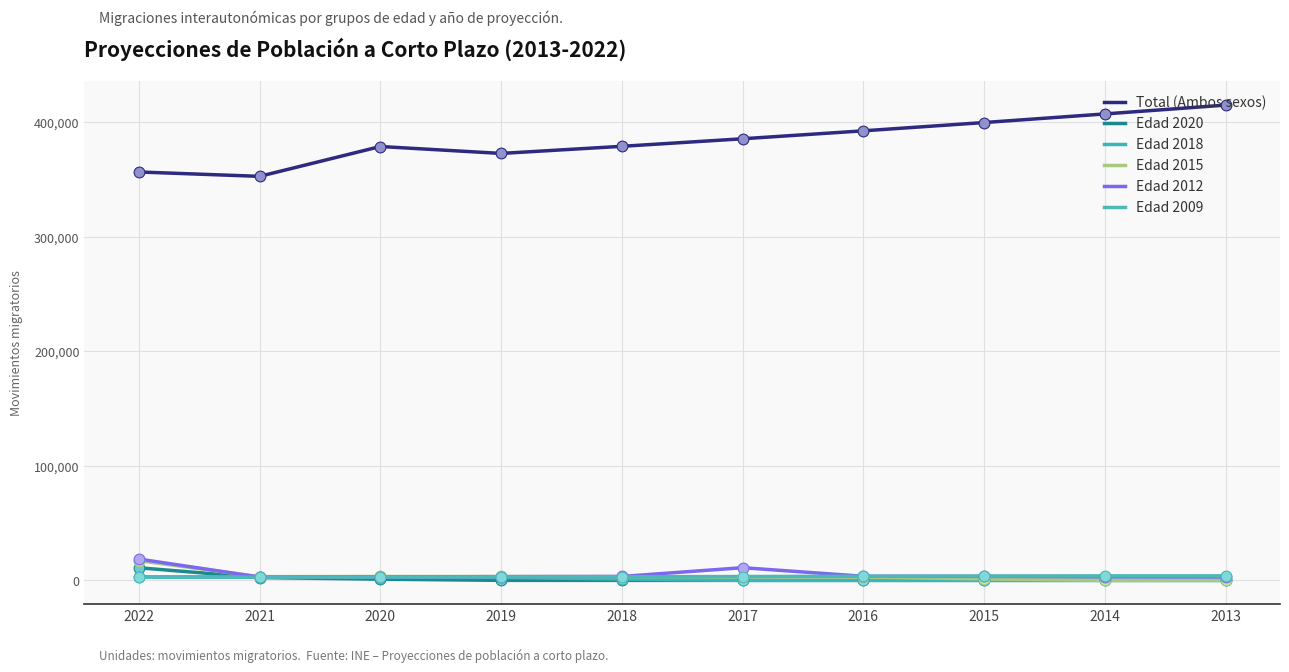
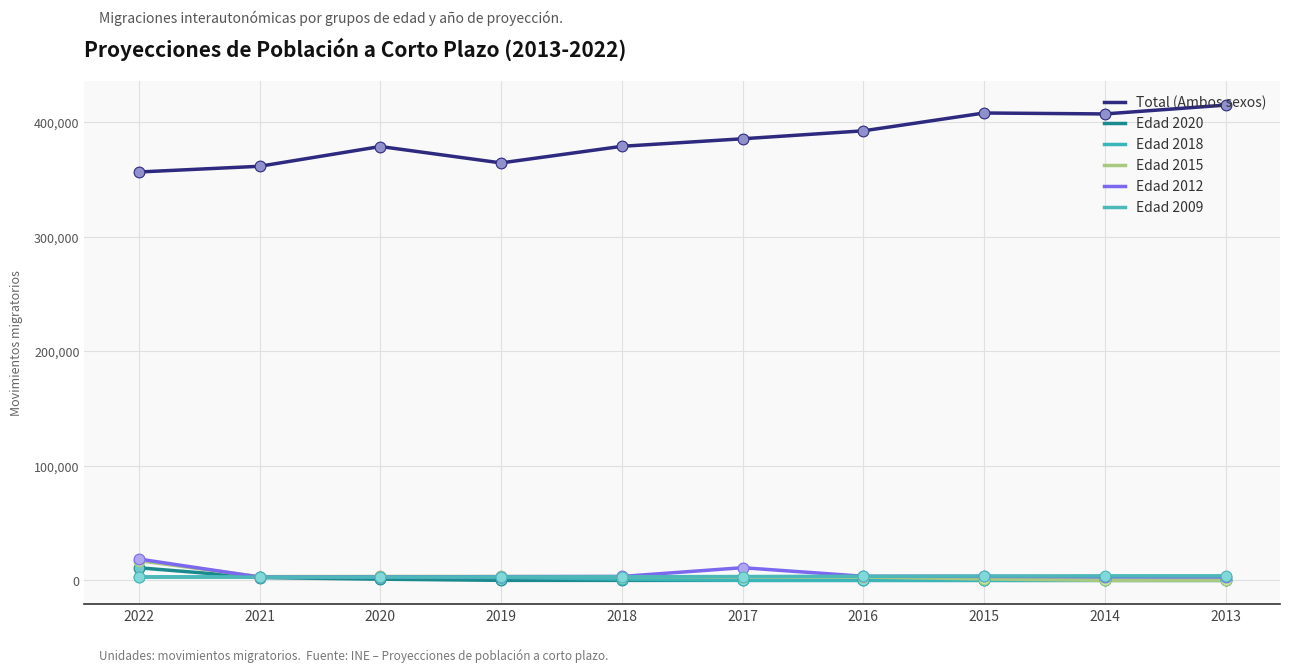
Total (Ambos sexos), 2021: 353,000 -> 361,000
Total (Ambos sexos), 2019: 373,000 -> 364,000
Total (Ambos sexos), 2015: 400,000 -> 408,000
